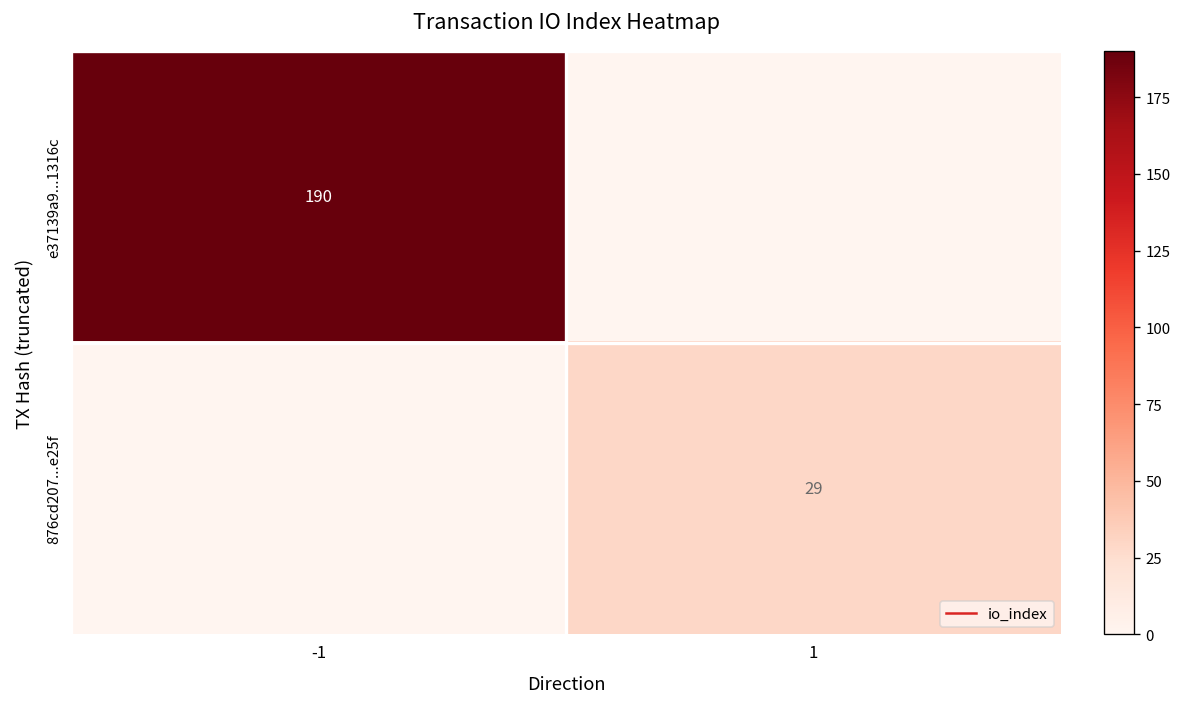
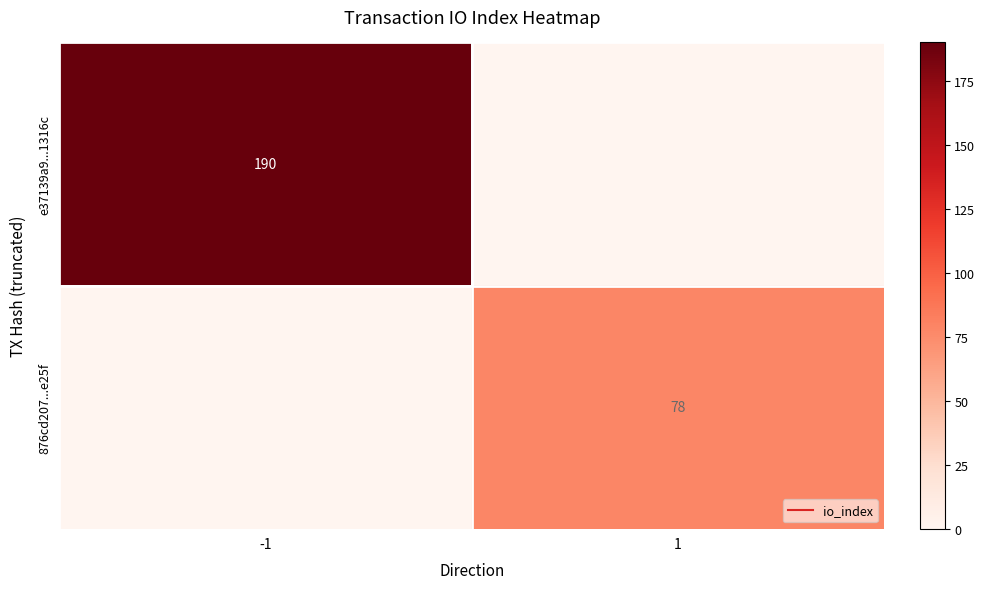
876cd207...e25f, 1: 29 -> 78
